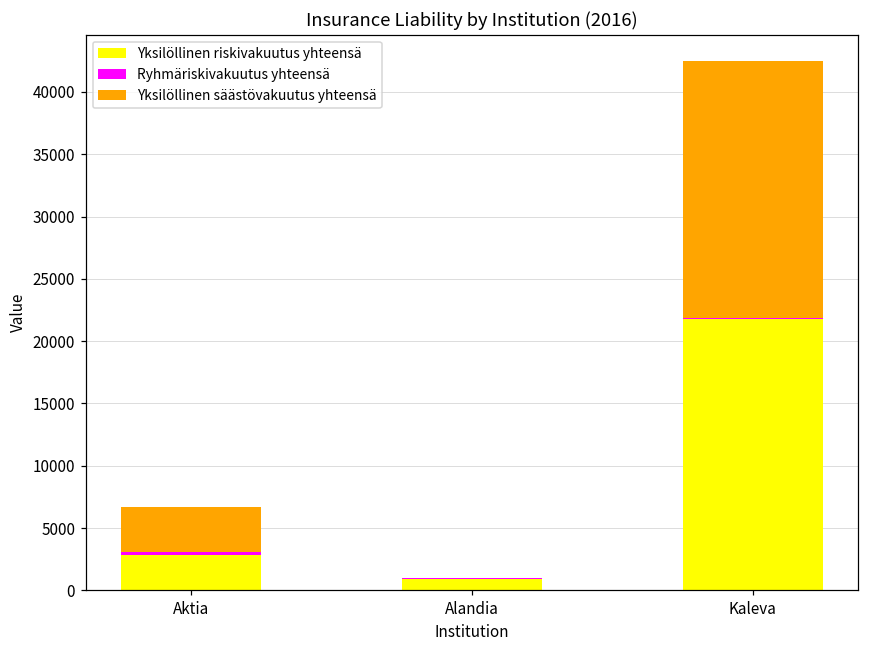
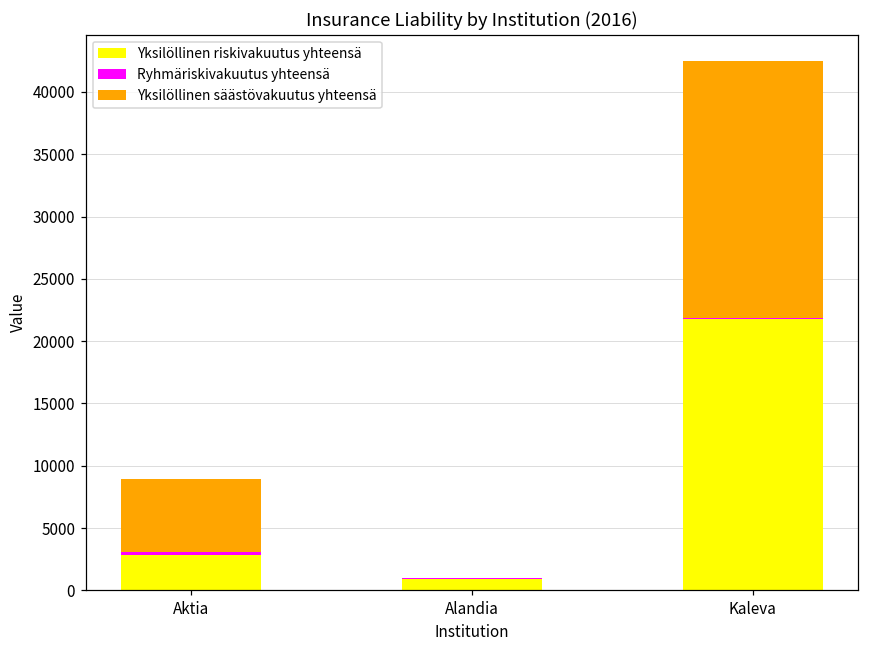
Yksilöllinen säästövakuutus yhteensä, Aktia: 3700 -> 5900
